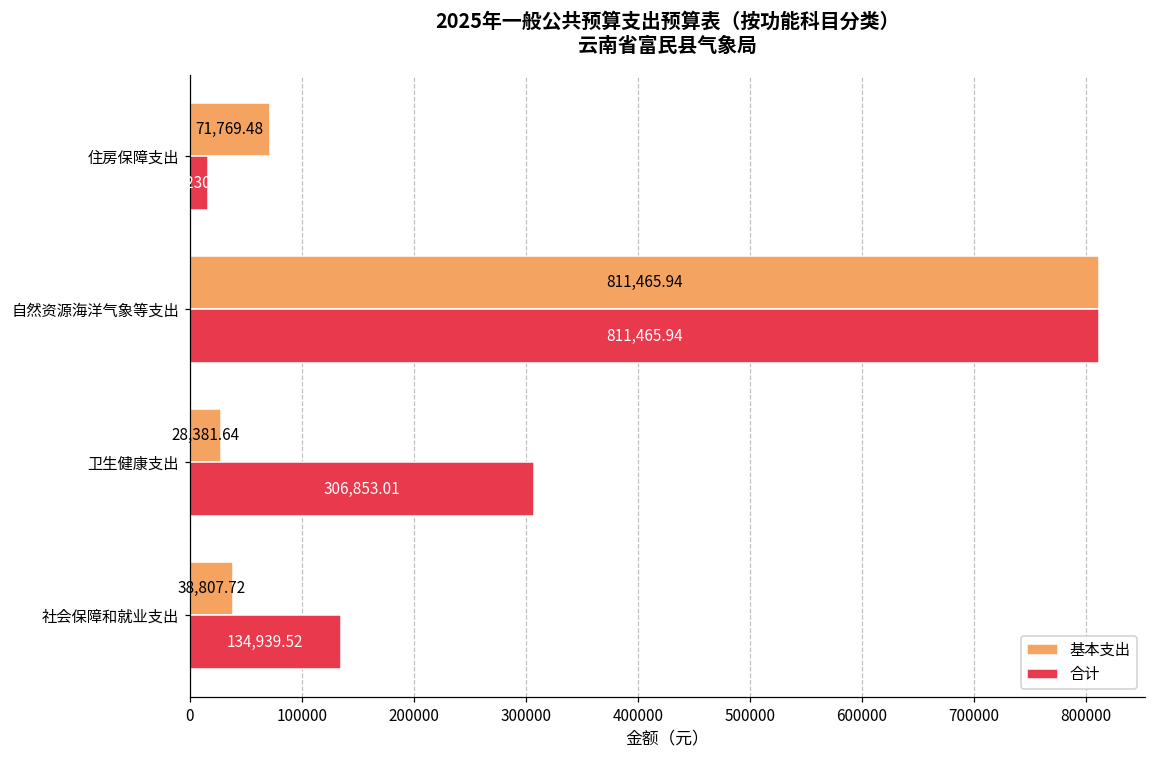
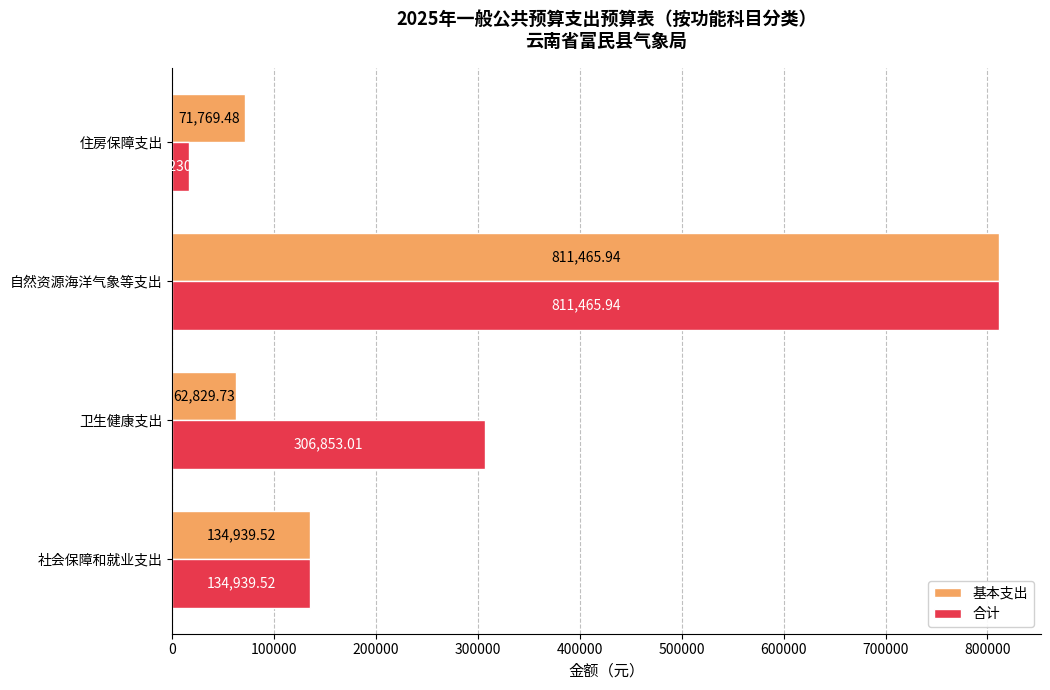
基本支出, 卫生健康支出: 28,381.64 -> 62,829.73
基本支出, 社会保障和就业支出: 38,807.72 -> 134,939.52
